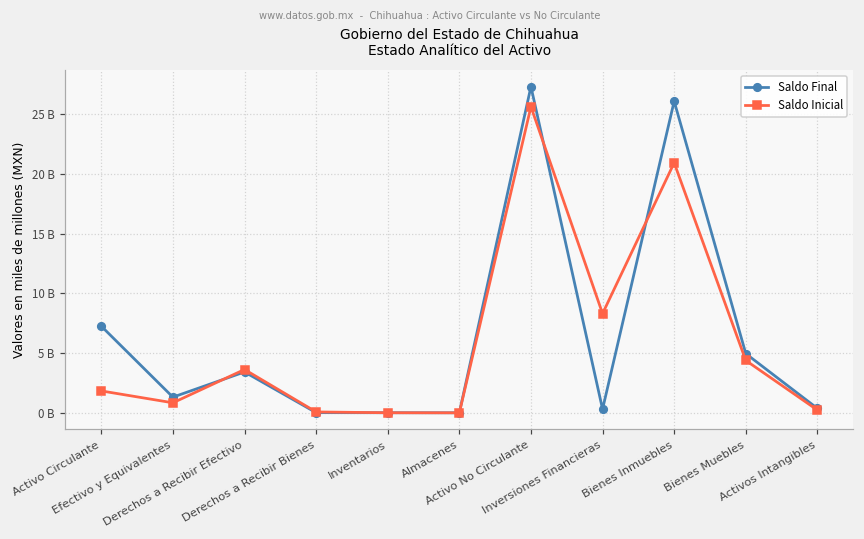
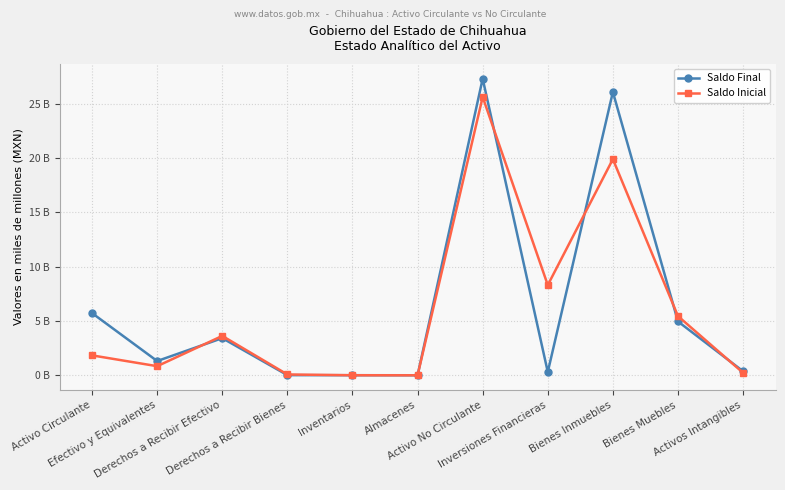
Saldo Final, Activo Circulante: 7300000000 -> 5700000000
Saldo Inicial, Bienes Inmuebles: 20900000000 -> 19900000000
Saldo Inicial, Bienes Muebles: 4400000000 -> 5400000000
